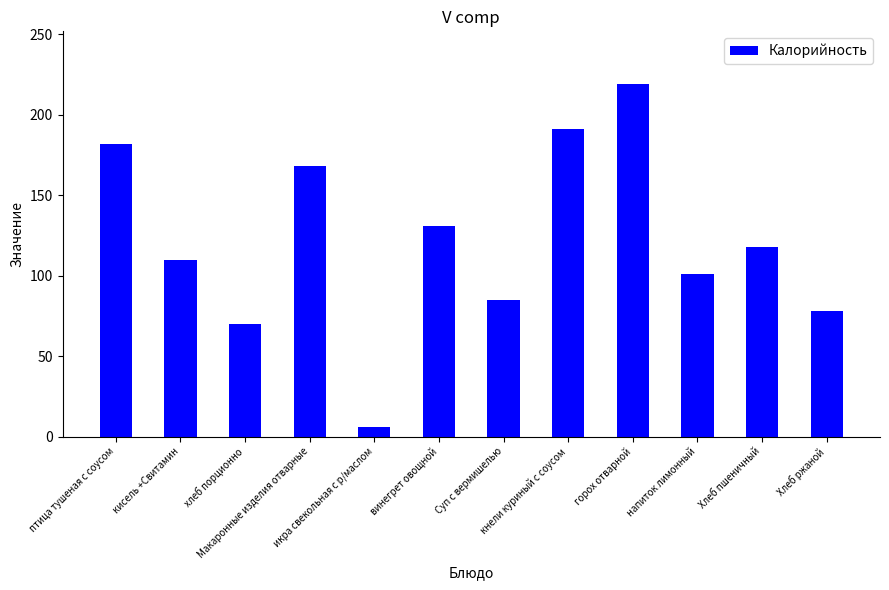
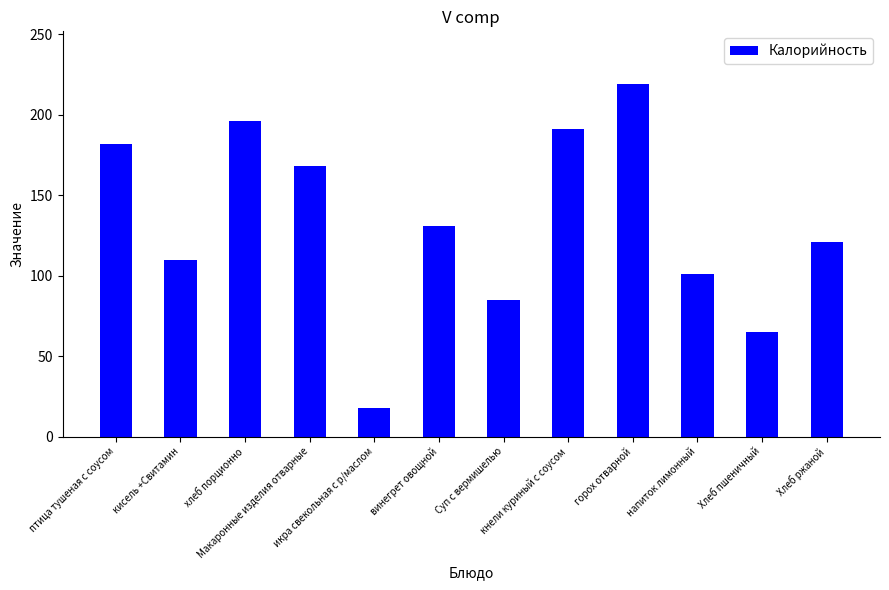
хлеб порционно: 70 -> 196
икра свекольная с р/маслом: 6 -> 18
Хлеб пшеничный: 118 -> 65
Хлеб ржаной: 78 -> 121
